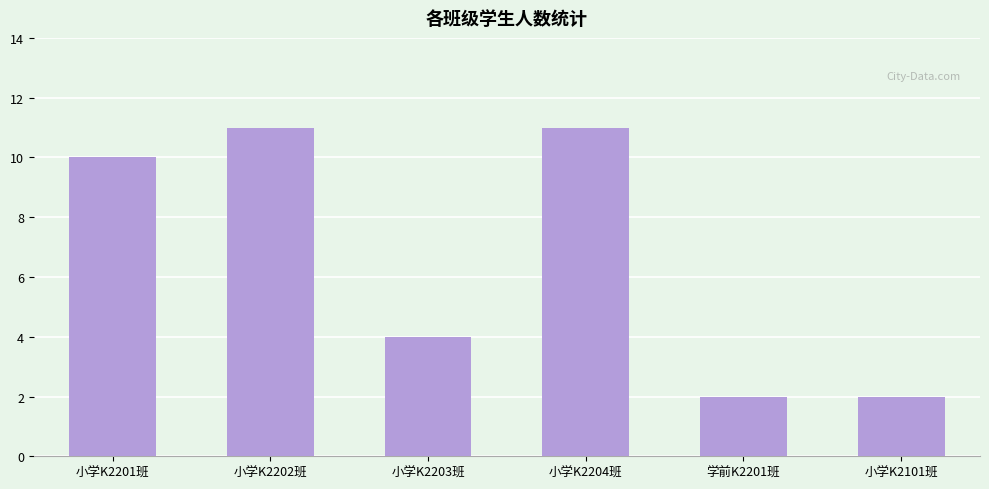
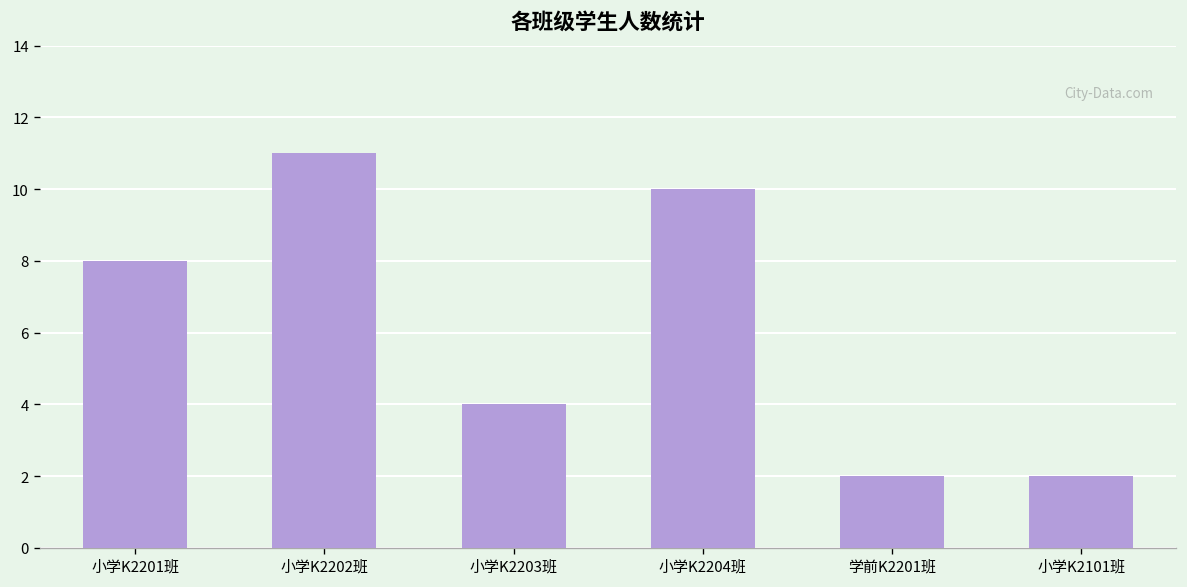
小学K2201班: 10 -> 8
小学K2204班: 11 -> 10
